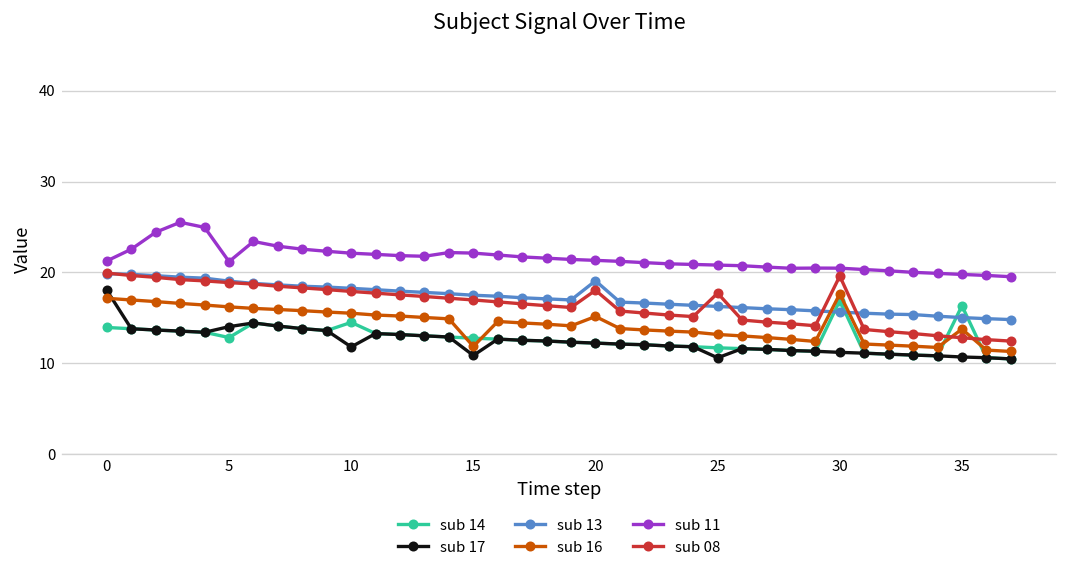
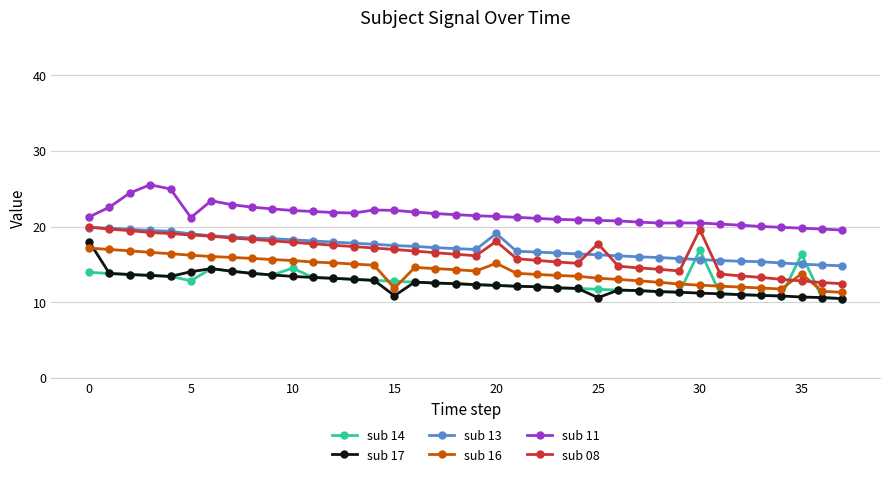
sub 17, 10: 12 -> 13
sub 16, 30: 18 -> 12
